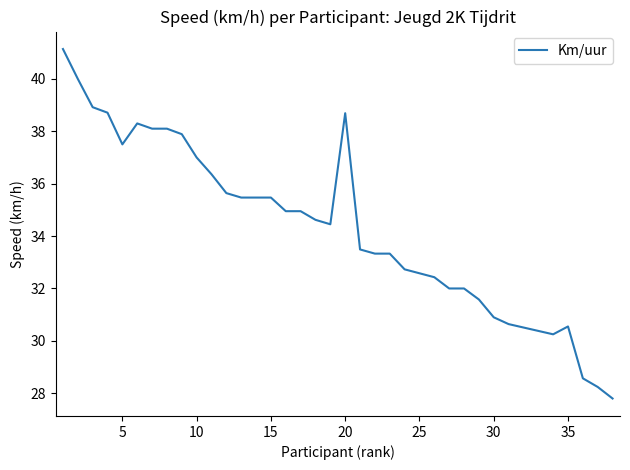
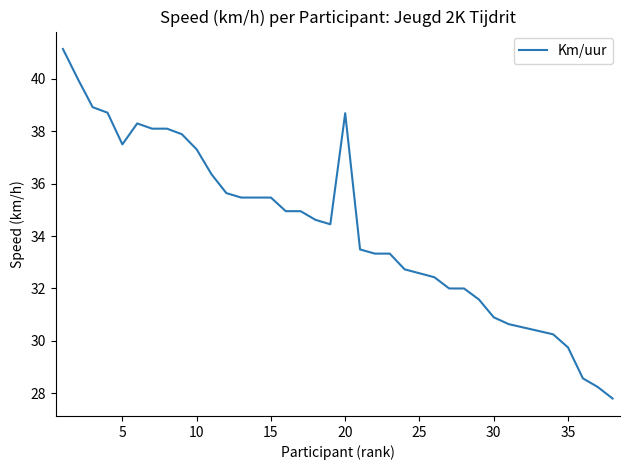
10: 37.0 -> 37.3
35: 30.6 -> 29.8
